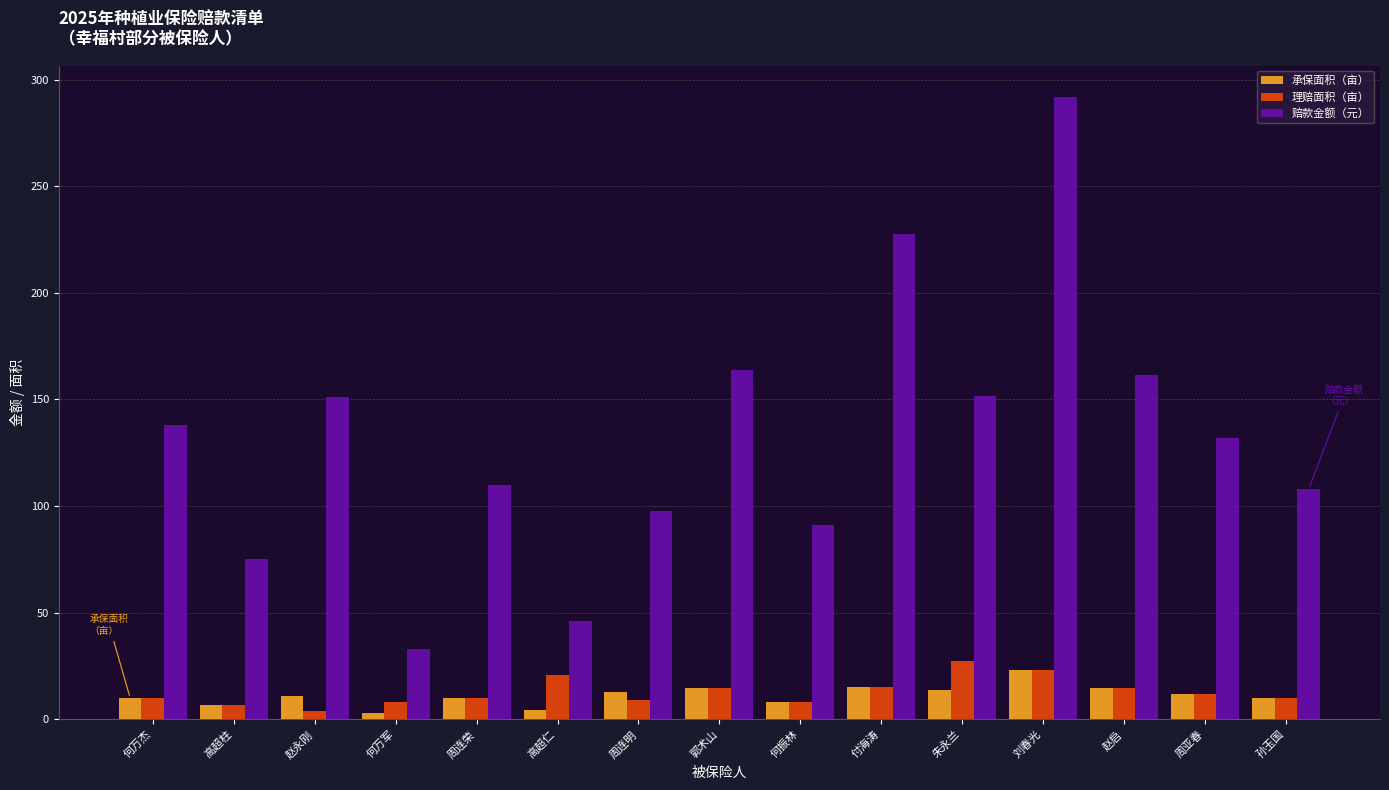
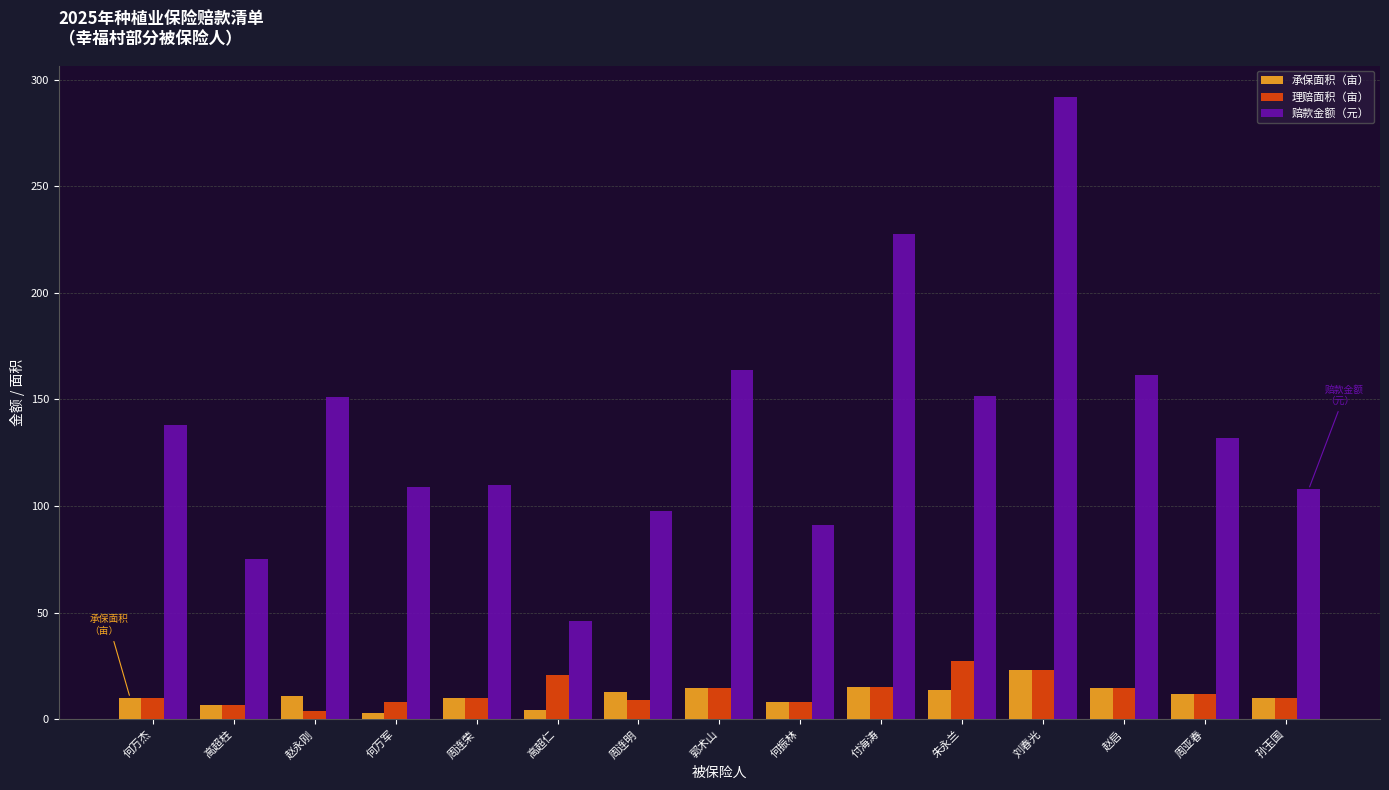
赔款金额（元）, 何万军: 33 -> 109
